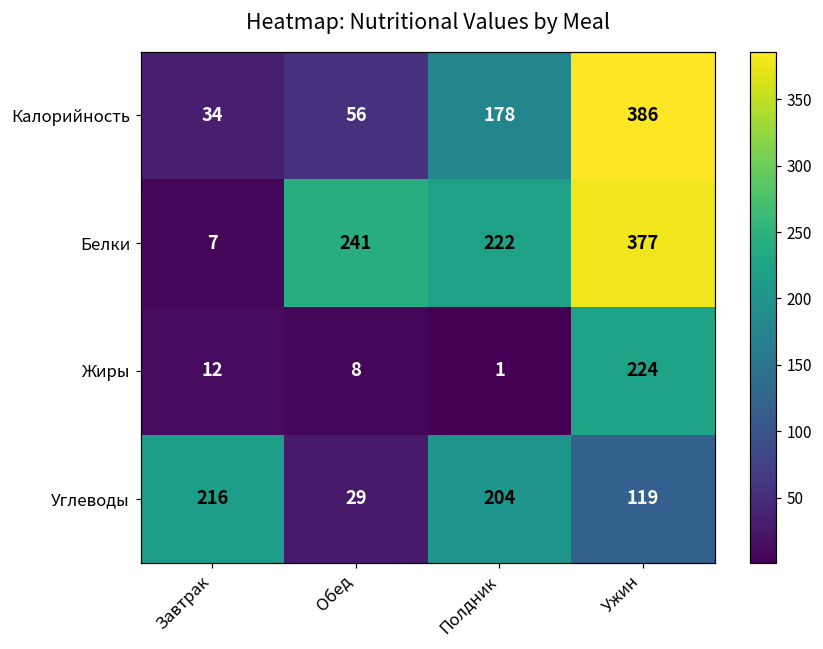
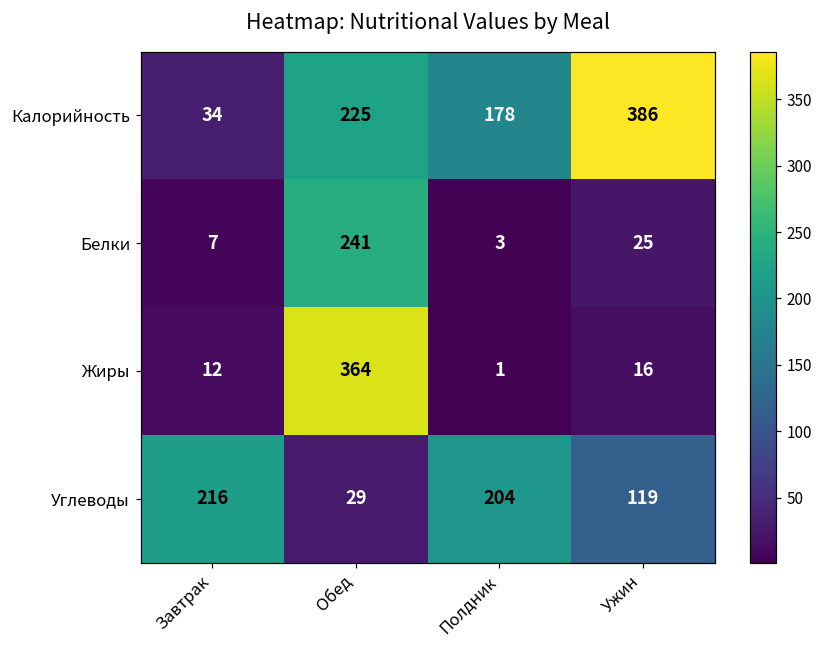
Калорийность, Обед: 56 -> 225
Белки, Полдник: 222 -> 3
Белки, Ужин: 377 -> 25
Жиры, Обед: 8 -> 364
Жиры, Ужин: 224 -> 16
